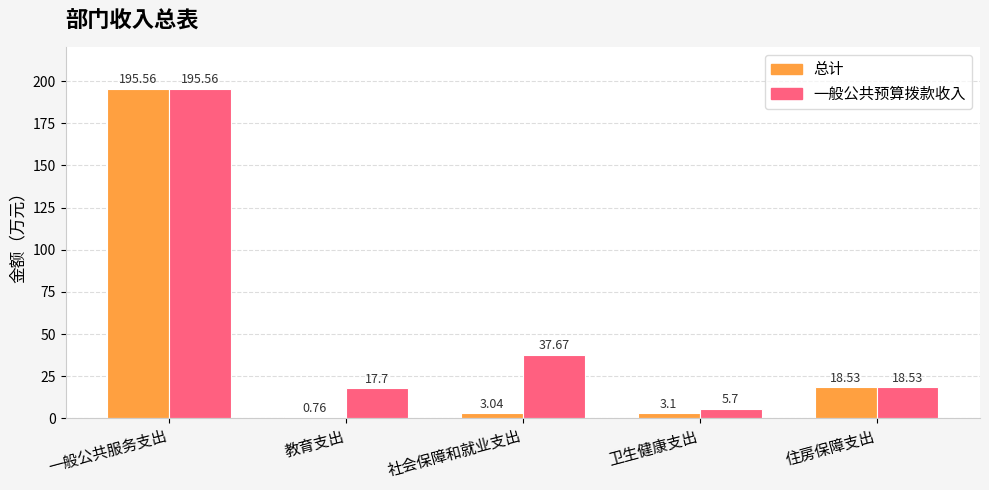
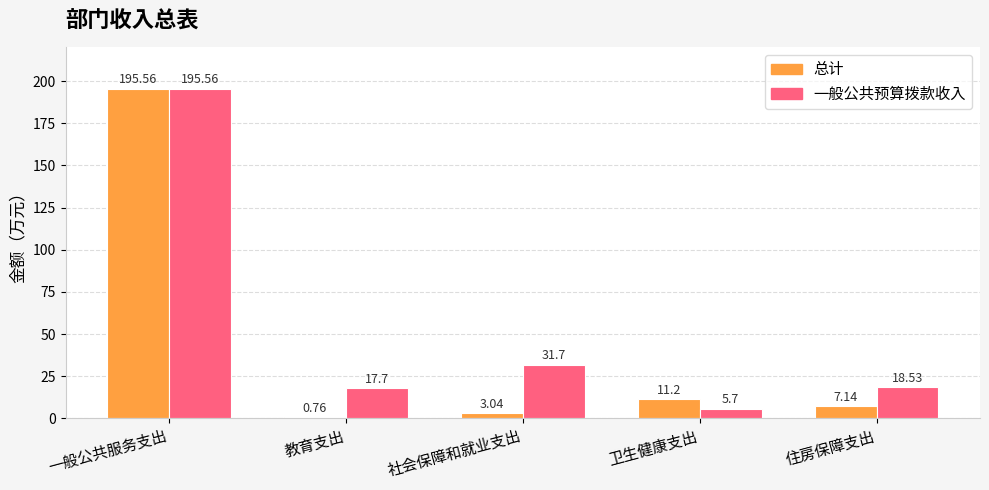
一般公共预算拨款收入, 社会保障和就业支出: 37.67 -> 31.7
总计, 卫生健康支出: 3.1 -> 11.2
总计, 住房保障支出: 18.53 -> 7.14
